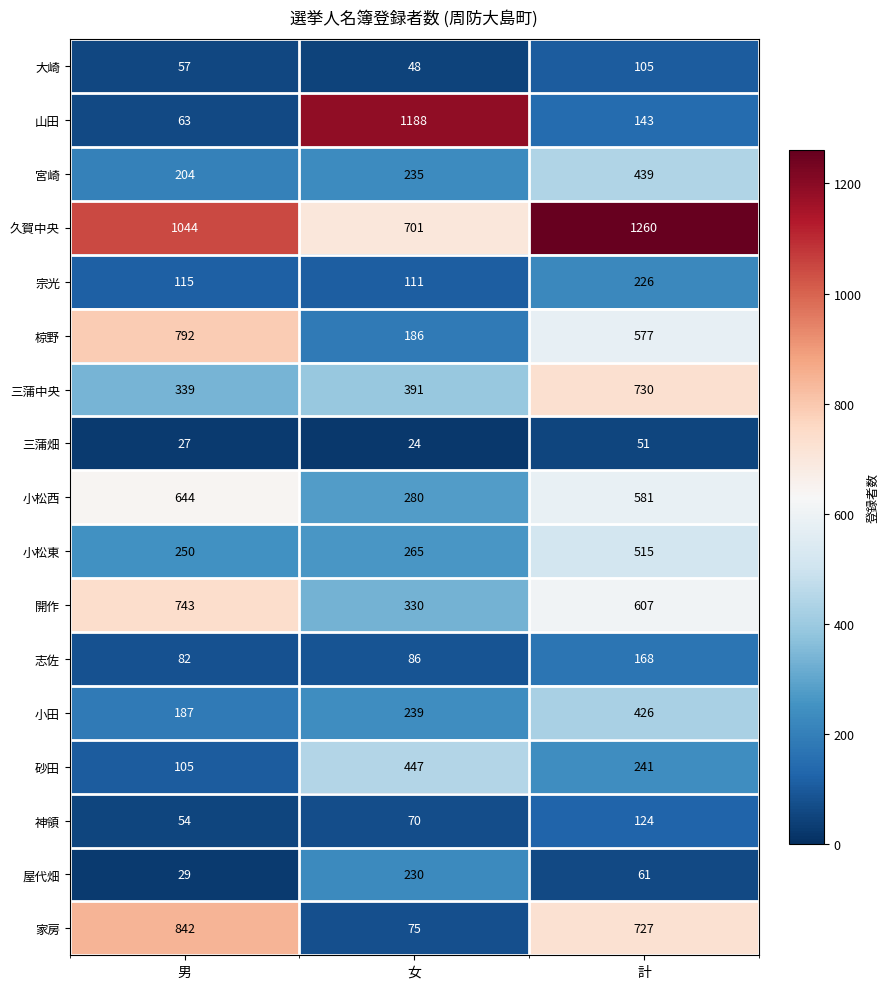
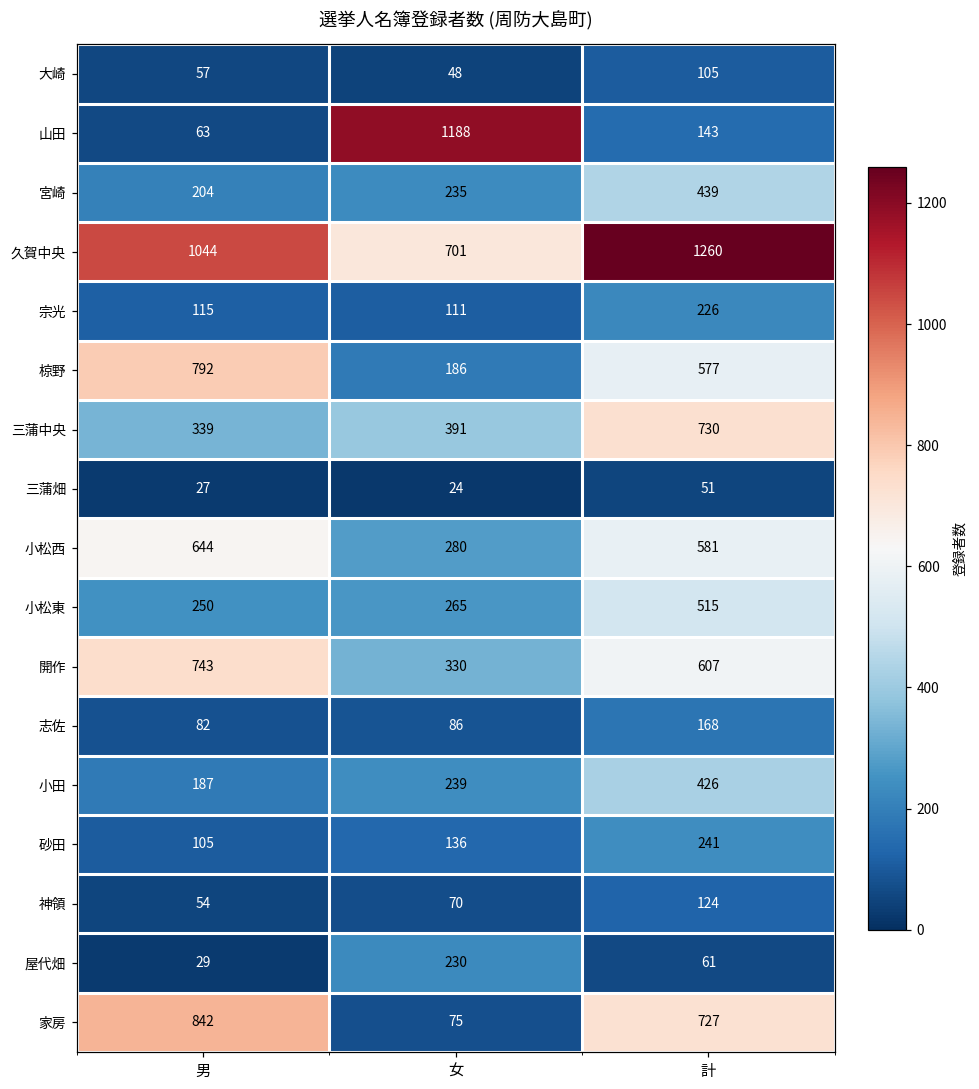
砂田, 女: 447 -> 136
